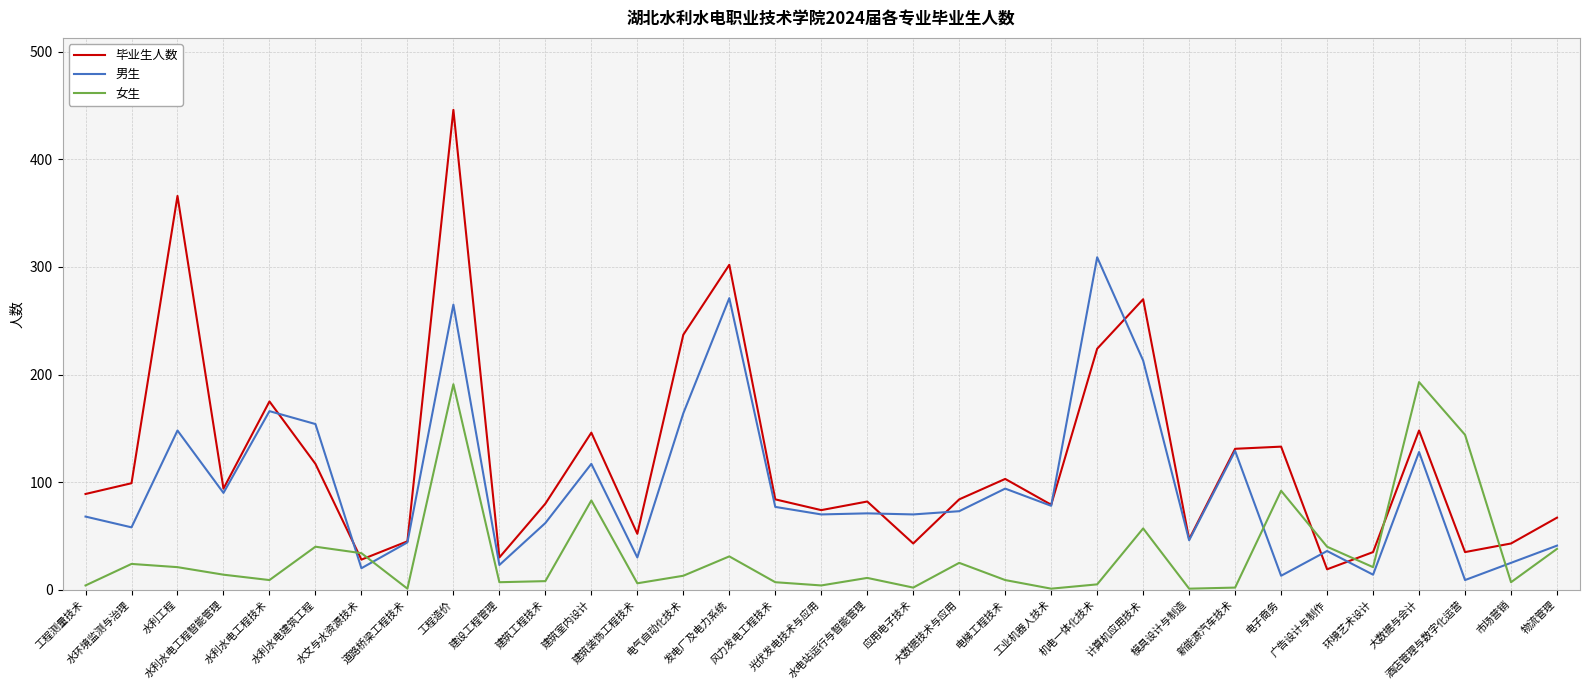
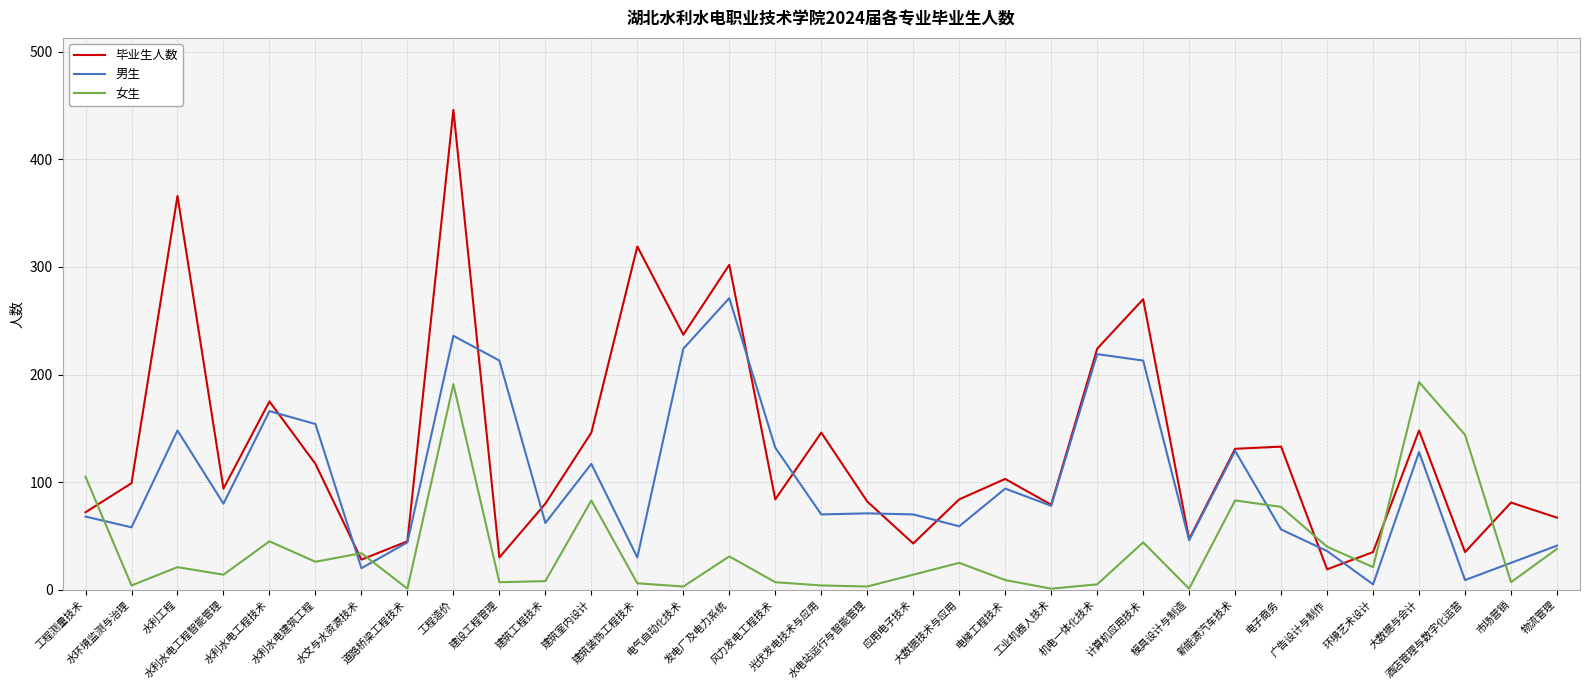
毕业生人数, 工程测量技术: 89 -> 72
女生, 工程测量技术: 4 -> 105
女生, 水环境监测与治理: 24 -> 4
男生, 水利水电工程智能管理: 90 -> 80
女生, 水利水电工程技术: 9 -> 45
女生, 水利水电建筑工程: 40 -> 26
男生, 工程造价: 265 -> 236
男生, 建设工程管理: 23 -> 213
毕业生人数, 建筑装饰工程技术: 52 -> 319
男生, 电气自动化技术: 164 -> 224
女生, 电气自动化技术: 13 -> 3
男生, 风力发电工程技术: 77 -> 132
毕业生人数, 光伏发电技术与应用: 74 -> 146
女生, 水电站运行与智能管理: 11 -> 3
女生, 应用电子技术: 2 -> 14
男生, 大数据技术与应用: 73 -> 59
男生, 机电一体化技术: 309 -> 219
女生, 计算机应用技术: 57 -> 44
女生, 新能源汽车技术: 2 -> 83
男生, 电子商务: 13 -> 56
女生, 电子商务: 92 -> 77
男生, 环境艺术设计: 14 -> 5
毕业生人数, 市场营销: 43 -> 81
